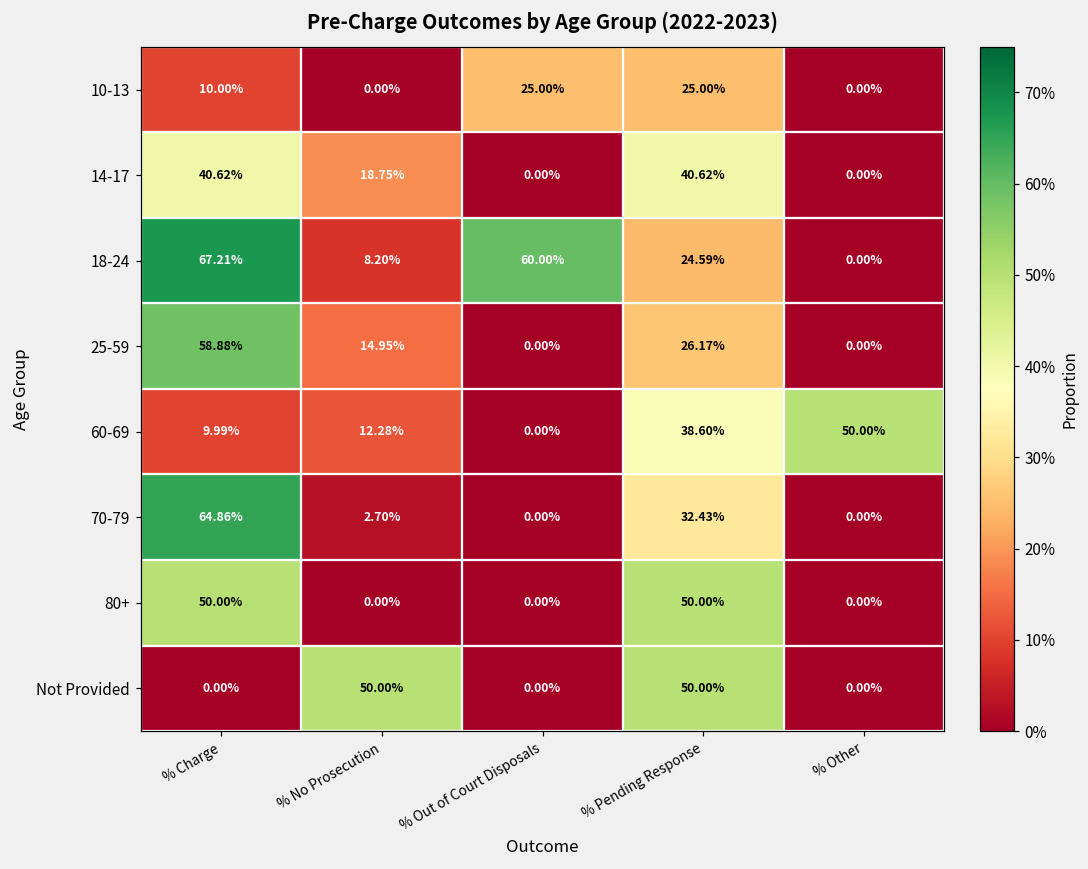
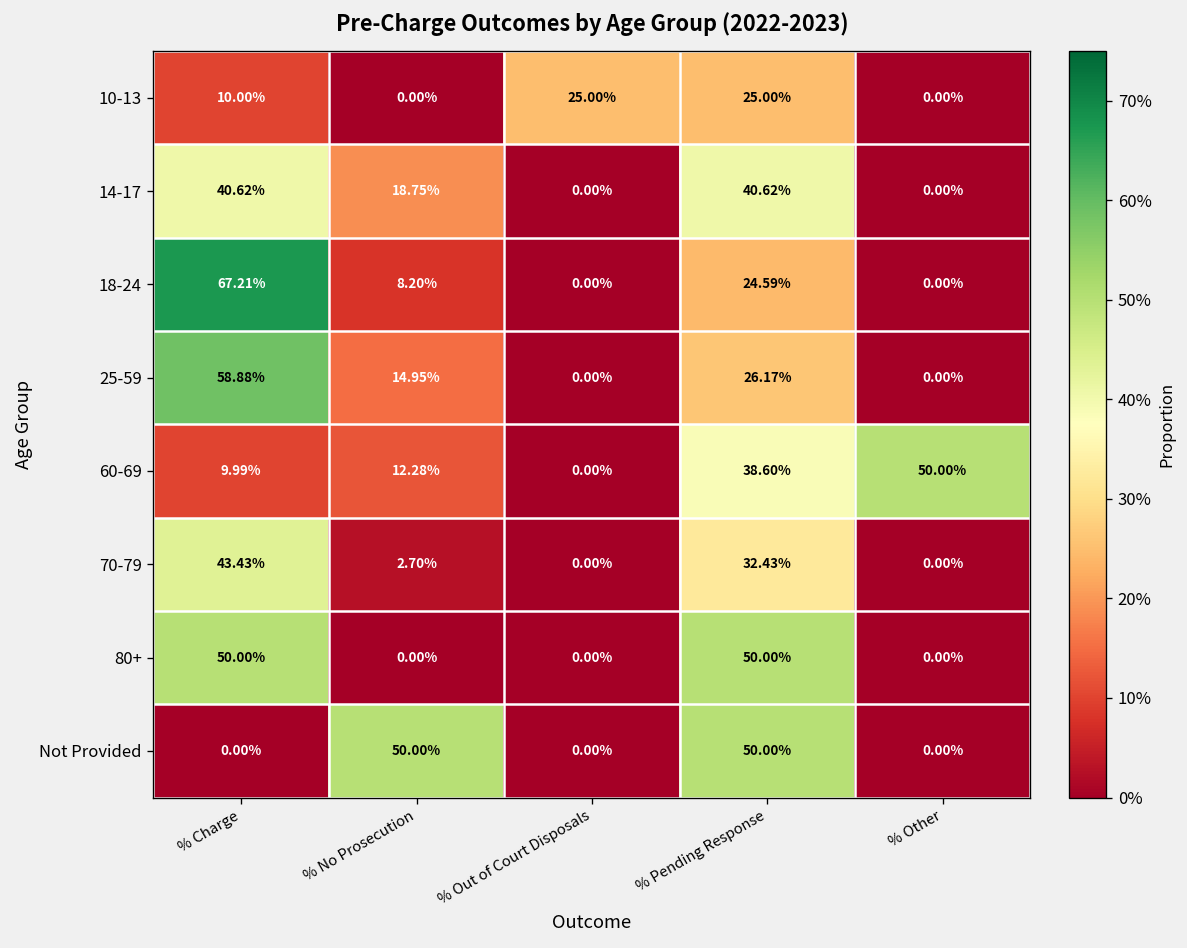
18-24, % Out of Court Disposals: 60.00% -> 0.00%
70-79, % Charge: 64.86% -> 43.43%
